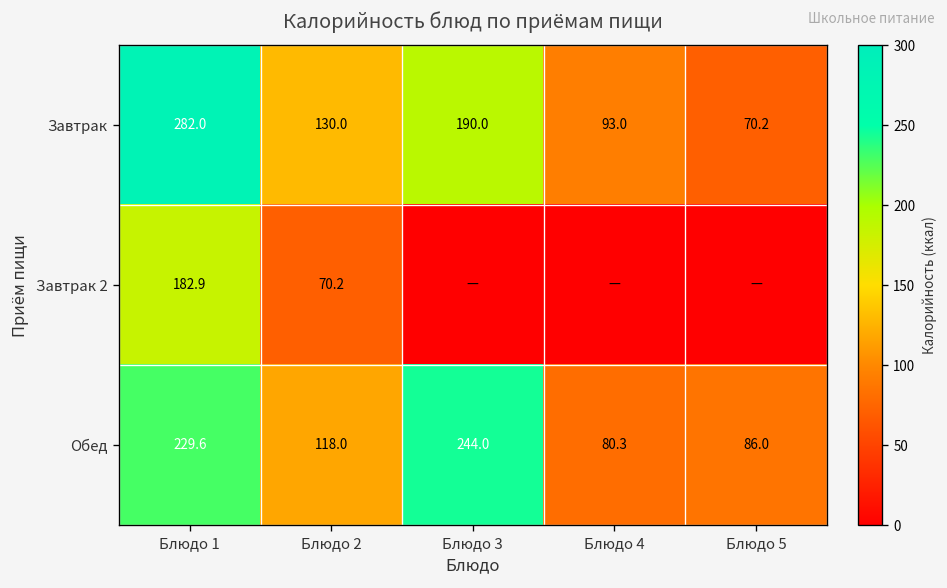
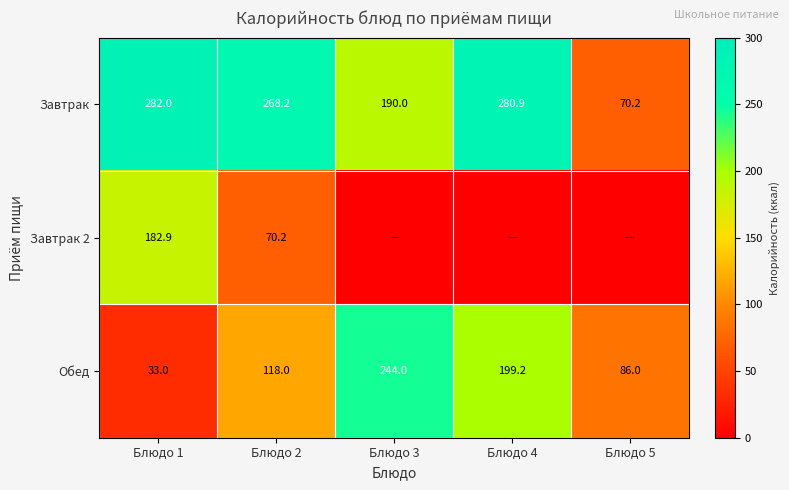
Завтрак, Блюдо 2: 130.0 -> 268.2
Завтрак, Блюдо 4: 93.0 -> 280.9
Обед, Блюдо 1: 229.6 -> 33.0
Обед, Блюдо 4: 80.3 -> 199.2
